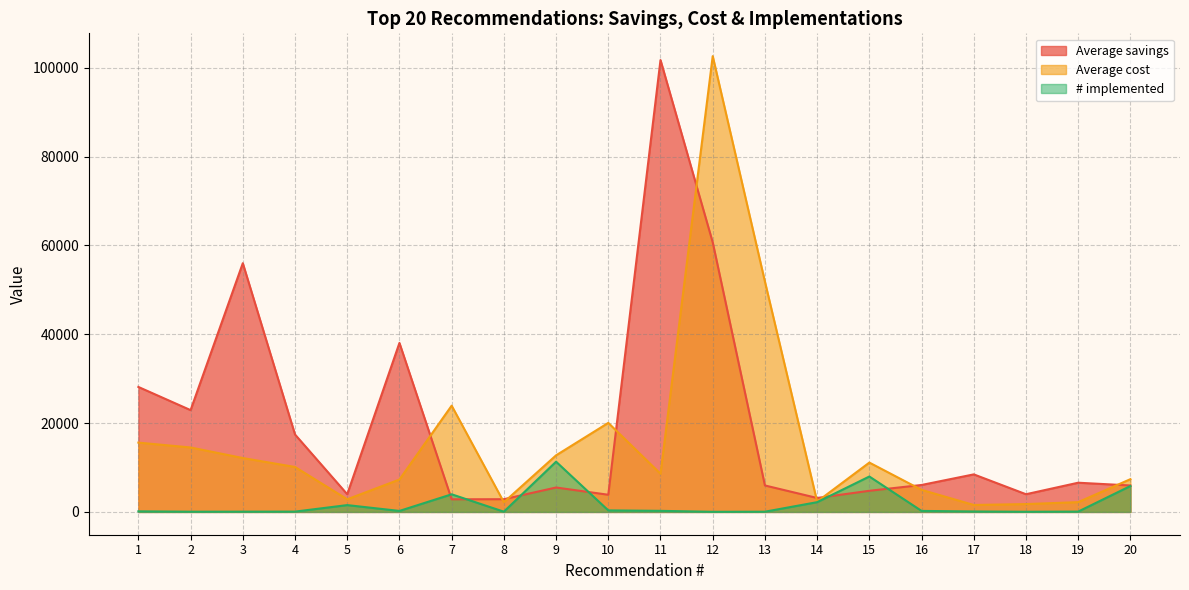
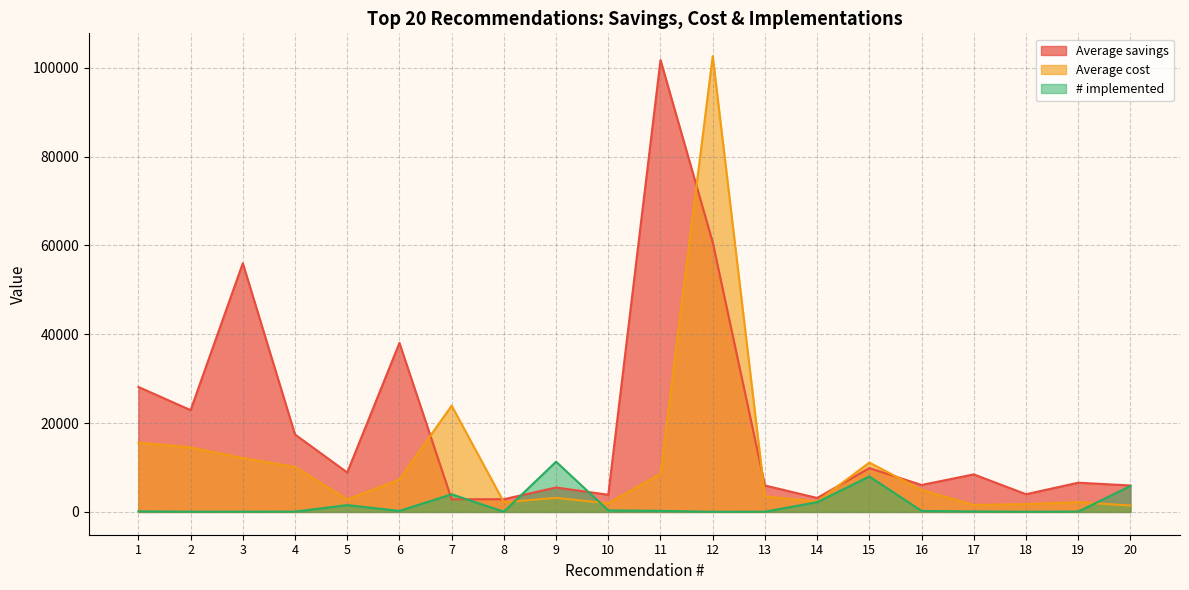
Average savings, 5: 4000 -> 9000
Average cost, 9: 13000 -> 3000
Average cost, 10: 20000 -> 2000
Average cost, 13: 52000 -> 4000
Average savings, 15: 5000 -> 10000
Average cost, 20: 7000 -> 1000
